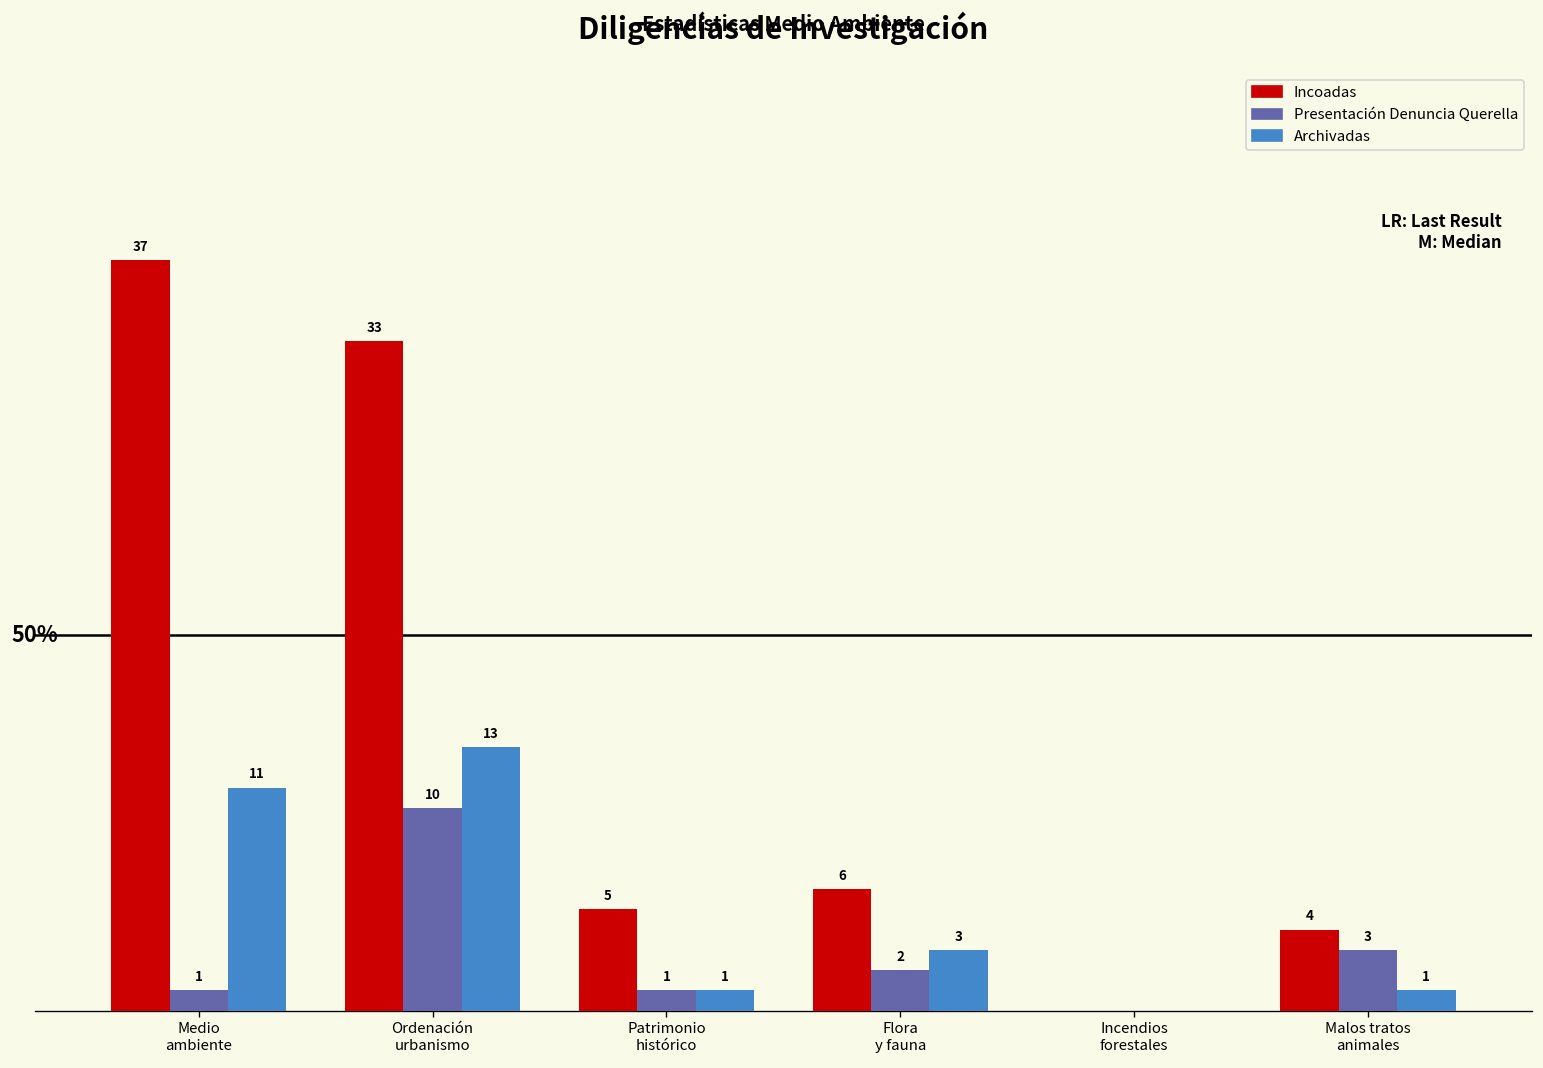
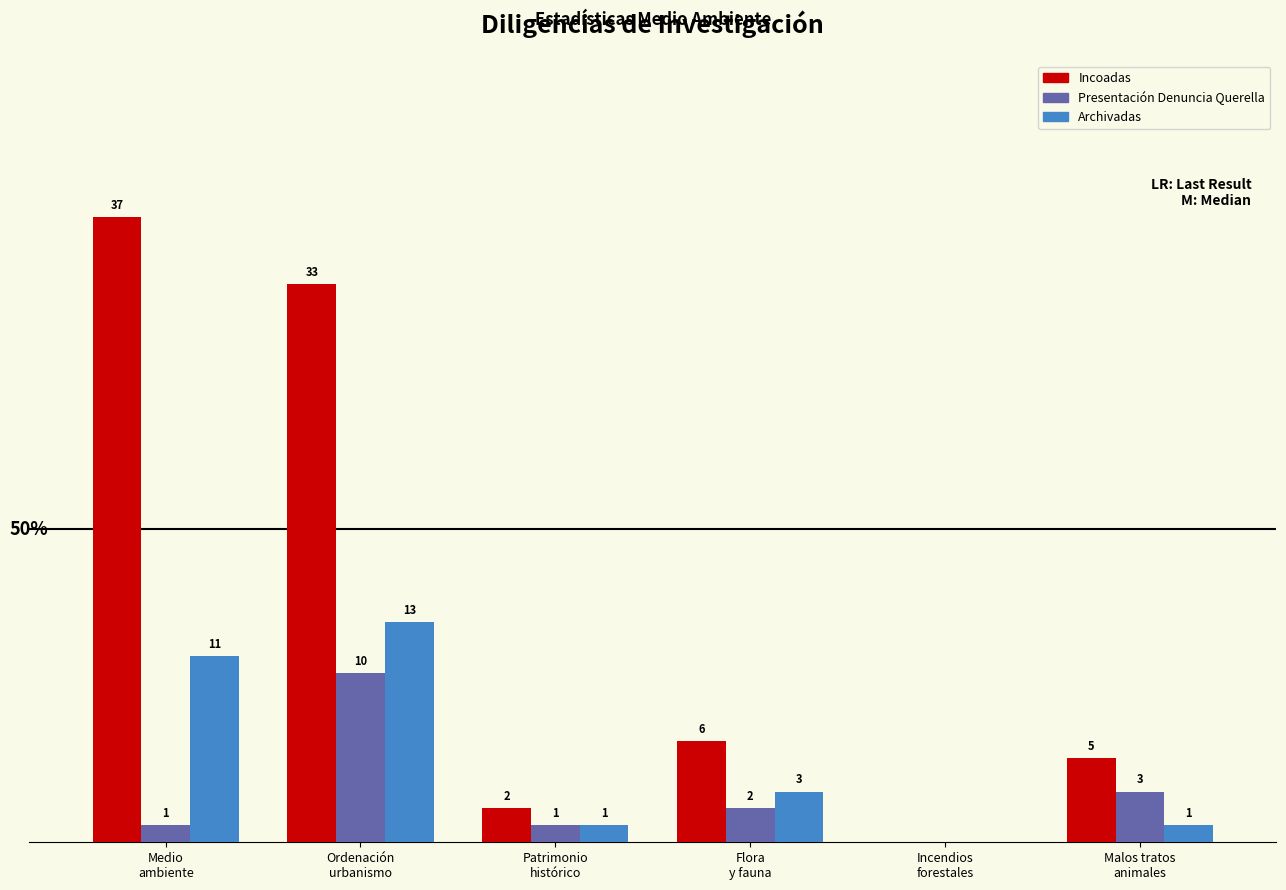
Incoadas, Patrimonio histórico: 5 -> 2
Incoadas, Malos tratos animales: 4 -> 5
